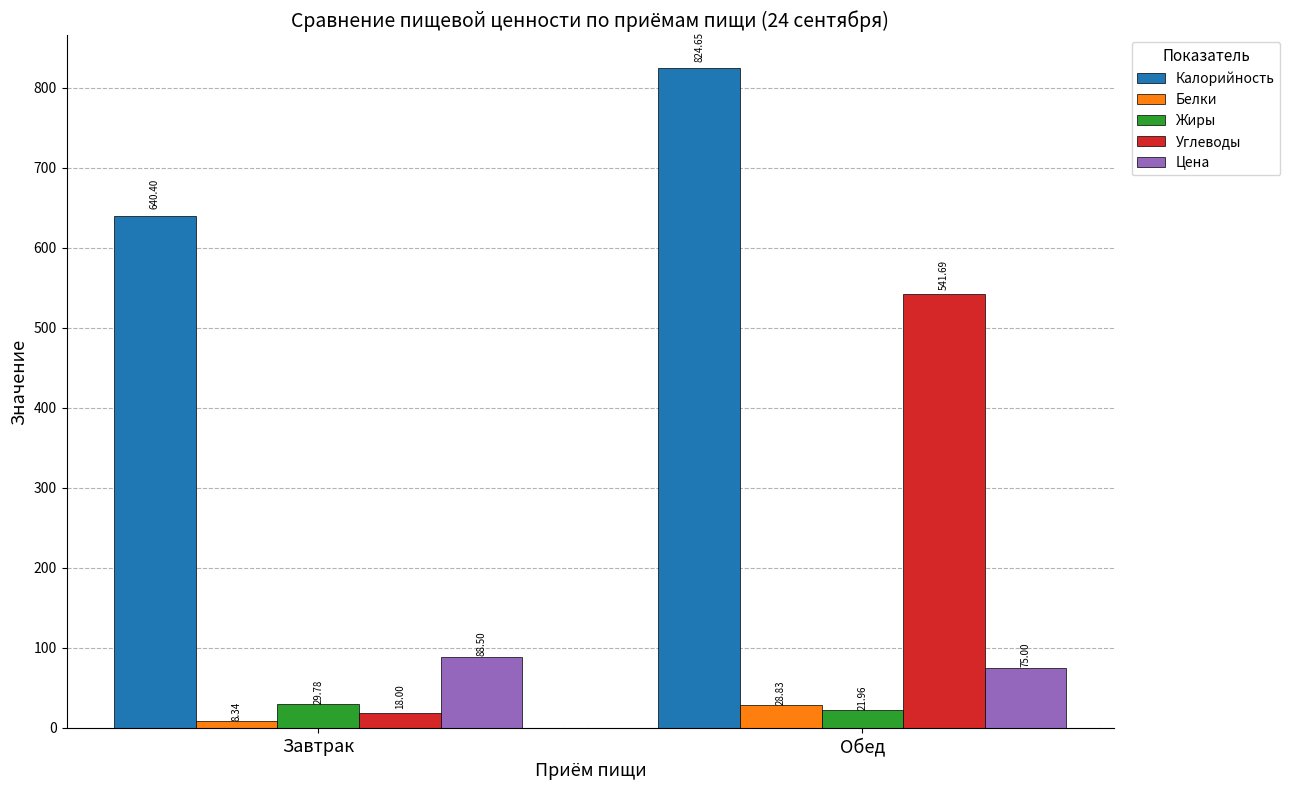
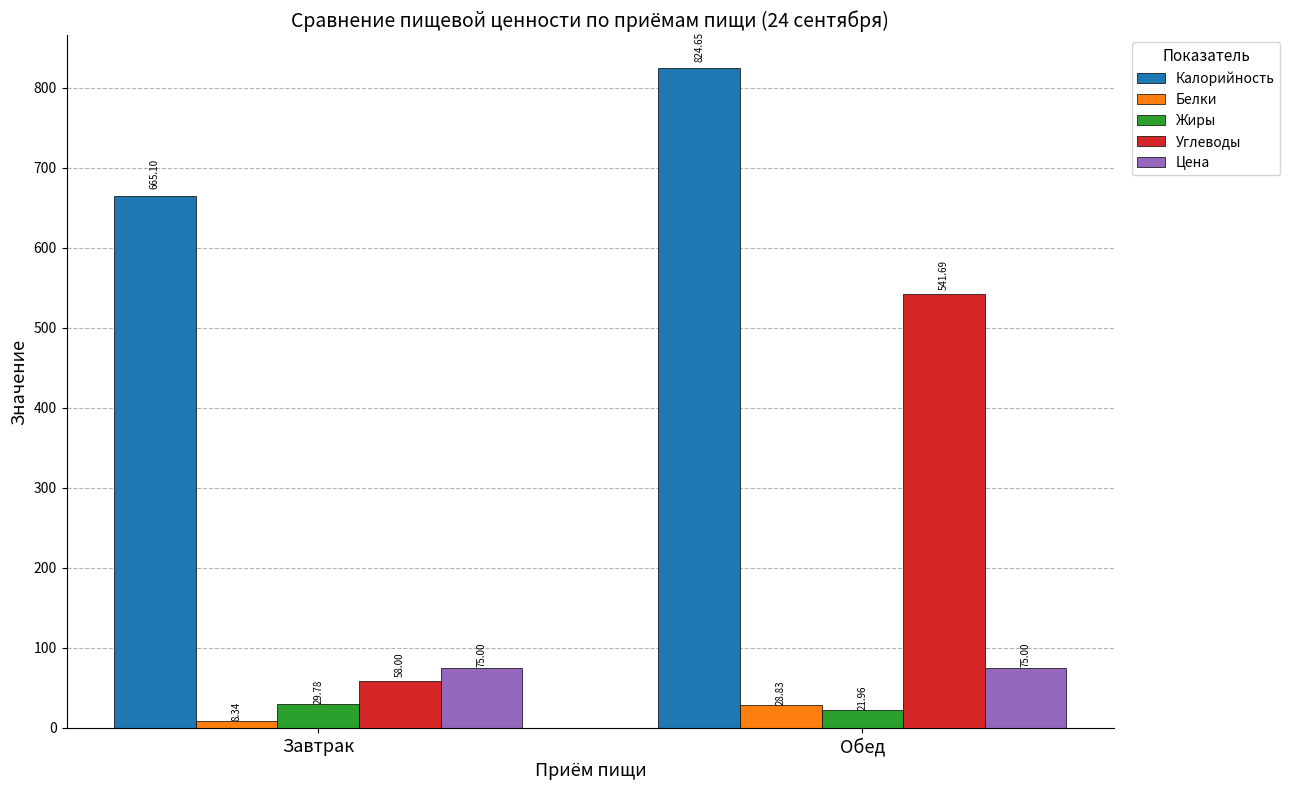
Калорийность, Завтрак: 640.40 -> 665.10
Углеводы, Завтрак: 18.00 -> 58.00
Цена, Завтрак: 88.50 -> 75.00
